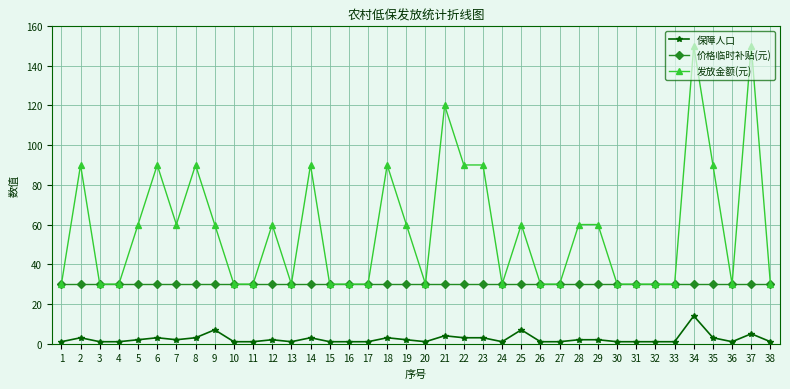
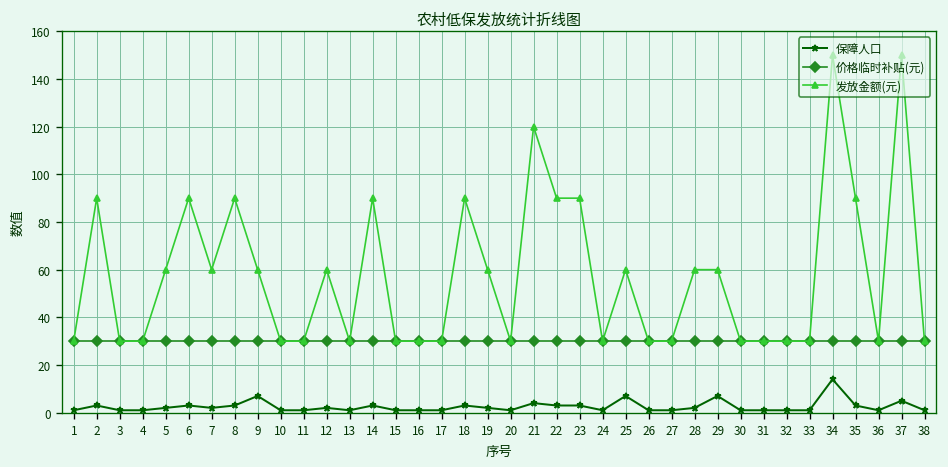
保障人口, 29: 2 -> 7
